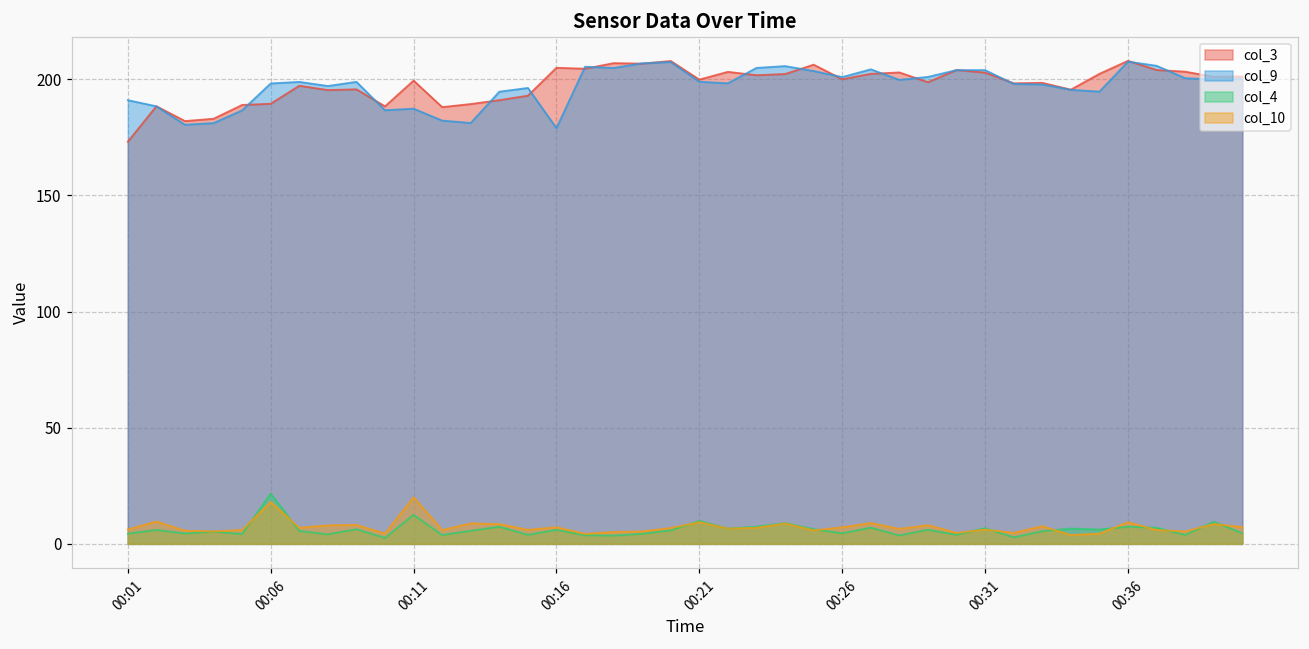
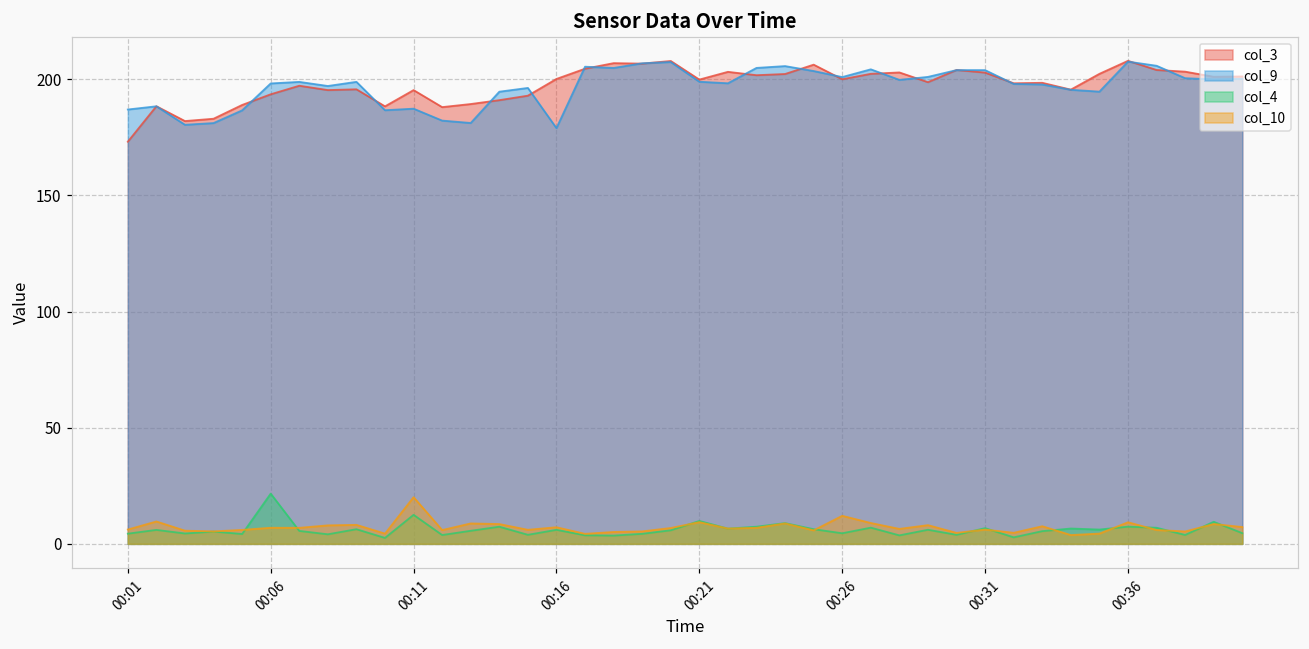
col_9, 00:01: 191 -> 187
col_3, 00:06: 189 -> 194
col_10, 00:06: 18 -> 7
col_3, 00:11: 199 -> 195
col_3, 00:16: 205 -> 200
col_10, 00:26: 7 -> 12
